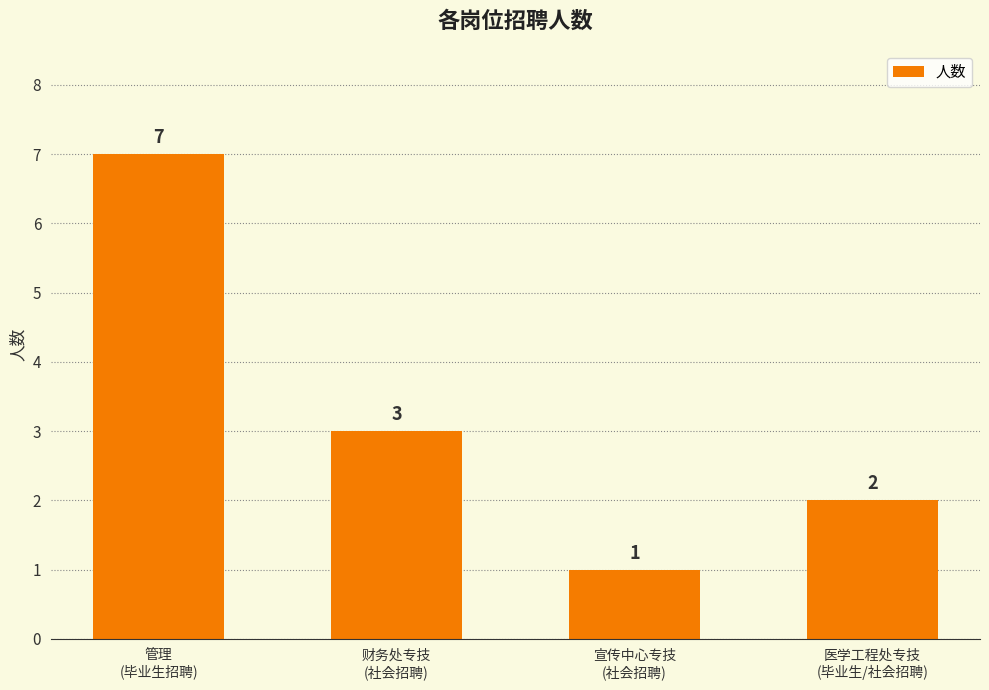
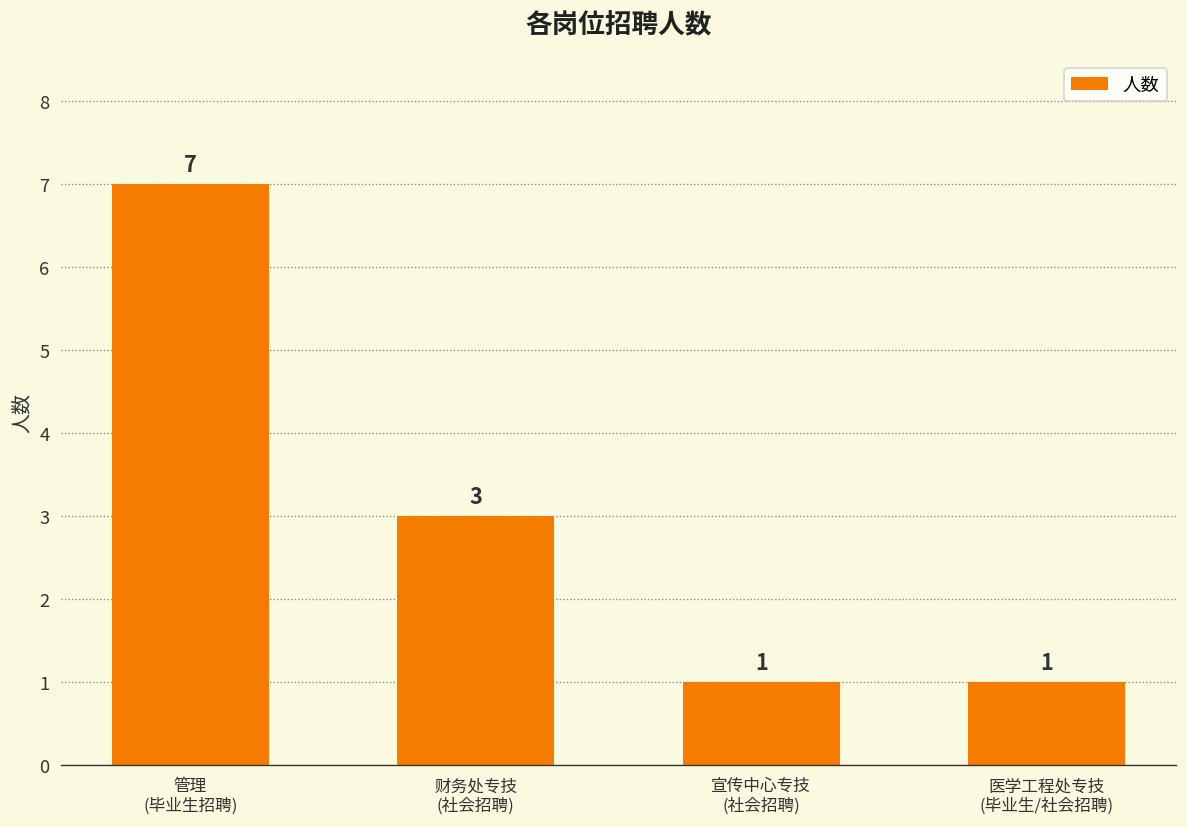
医学工程处专技 (毕业生/社会招聘): 2 -> 1
